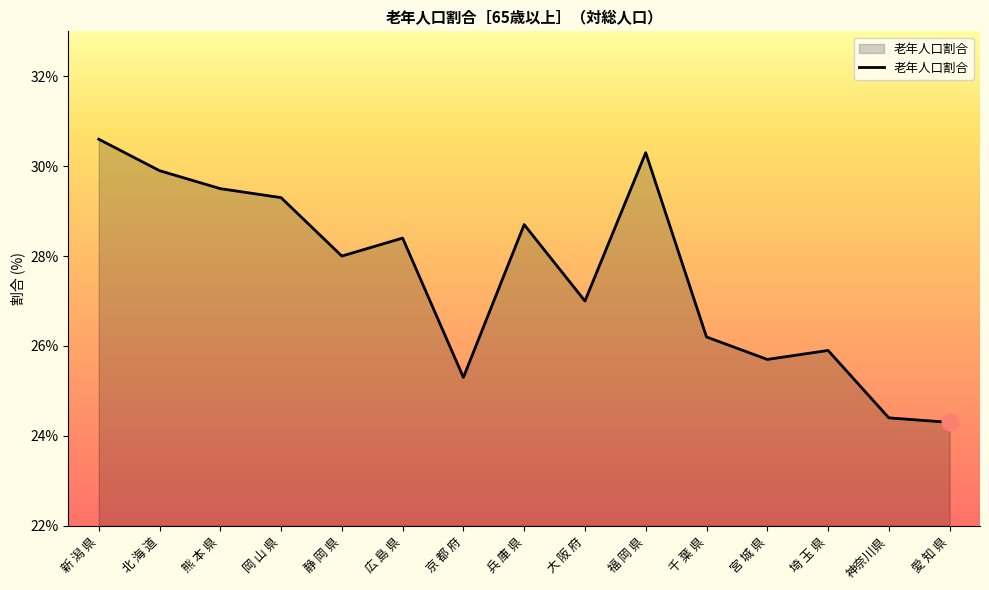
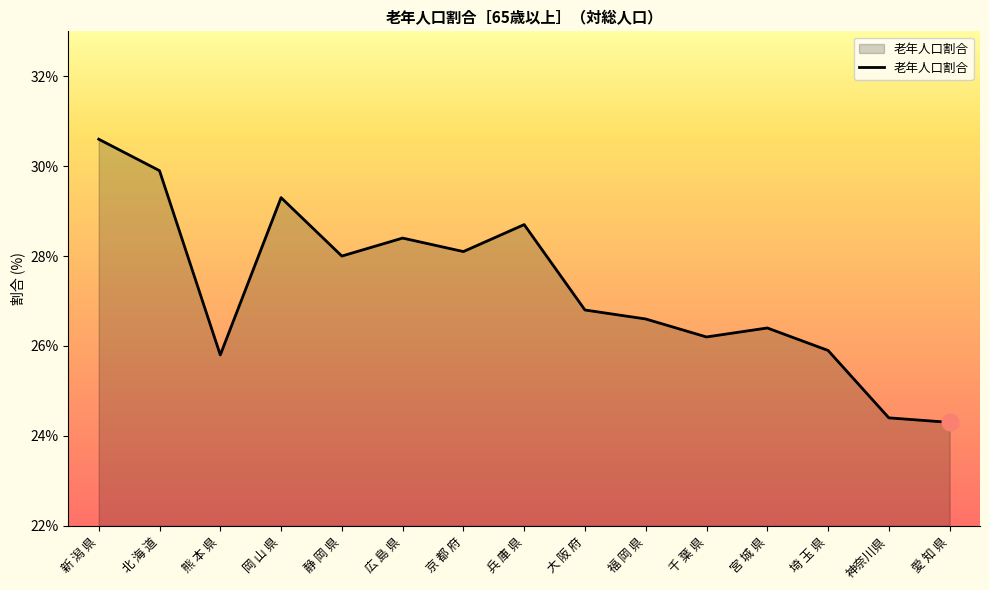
老年人口割合, 熊 本 県: 29.5% -> 25.8%
老年人口割合, 京 都 府: 25.3% -> 28.1%
老年人口割合, 大 阪 府: 27.0% -> 26.8%
老年人口割合, 福 岡 県: 30.3% -> 26.6%
老年人口割合, 宮 城 県: 25.7% -> 26.4%
